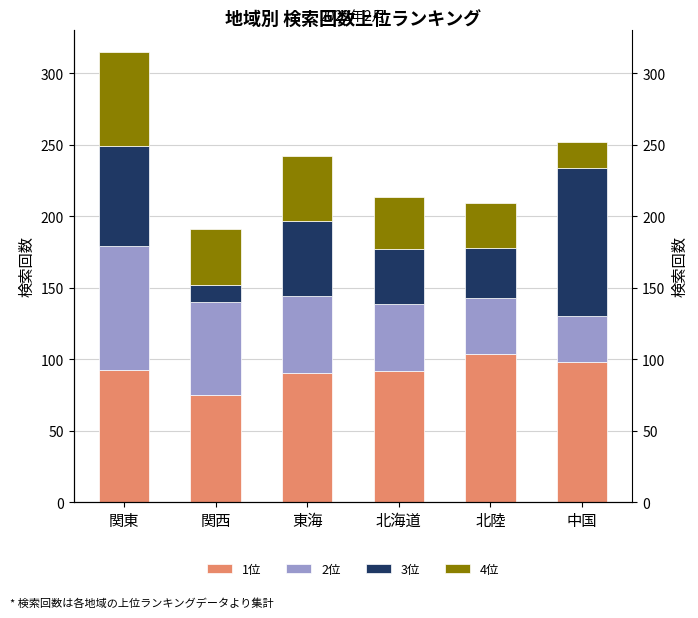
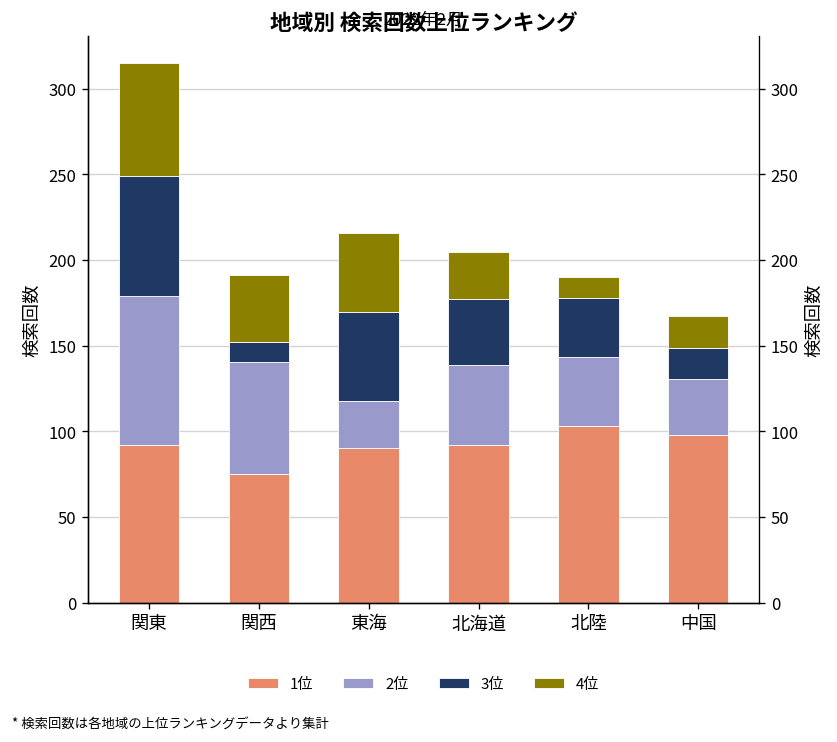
2位, 東海: 54 -> 27
4位, 北海道: 36 -> 27
4位, 北陸: 31 -> 12
3位, 中国: 103 -> 18
